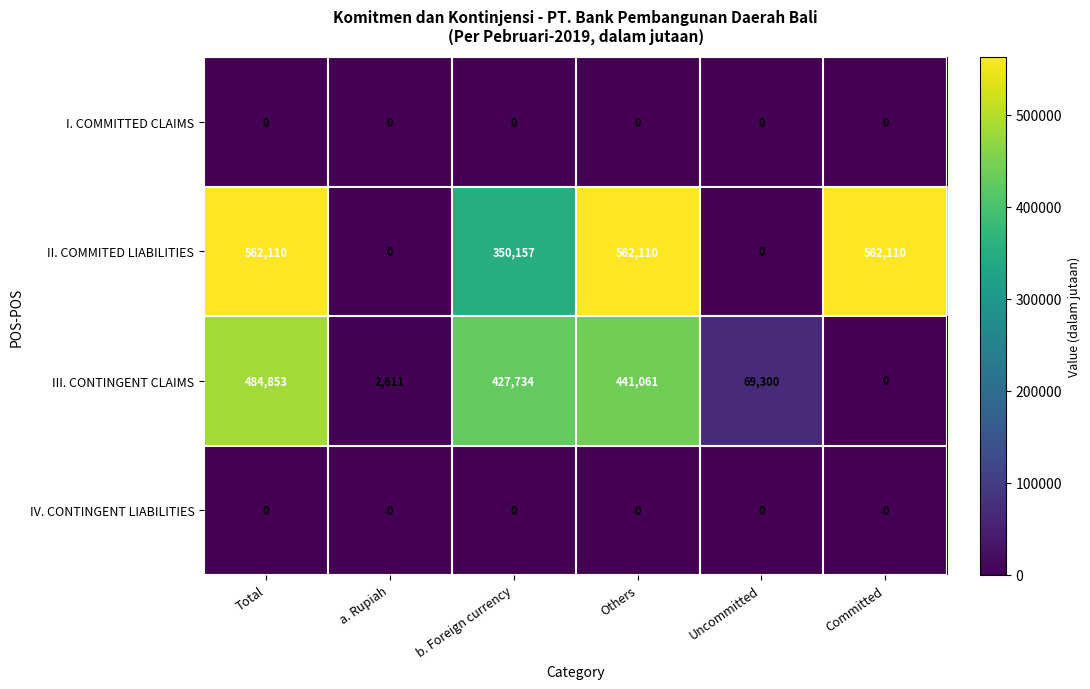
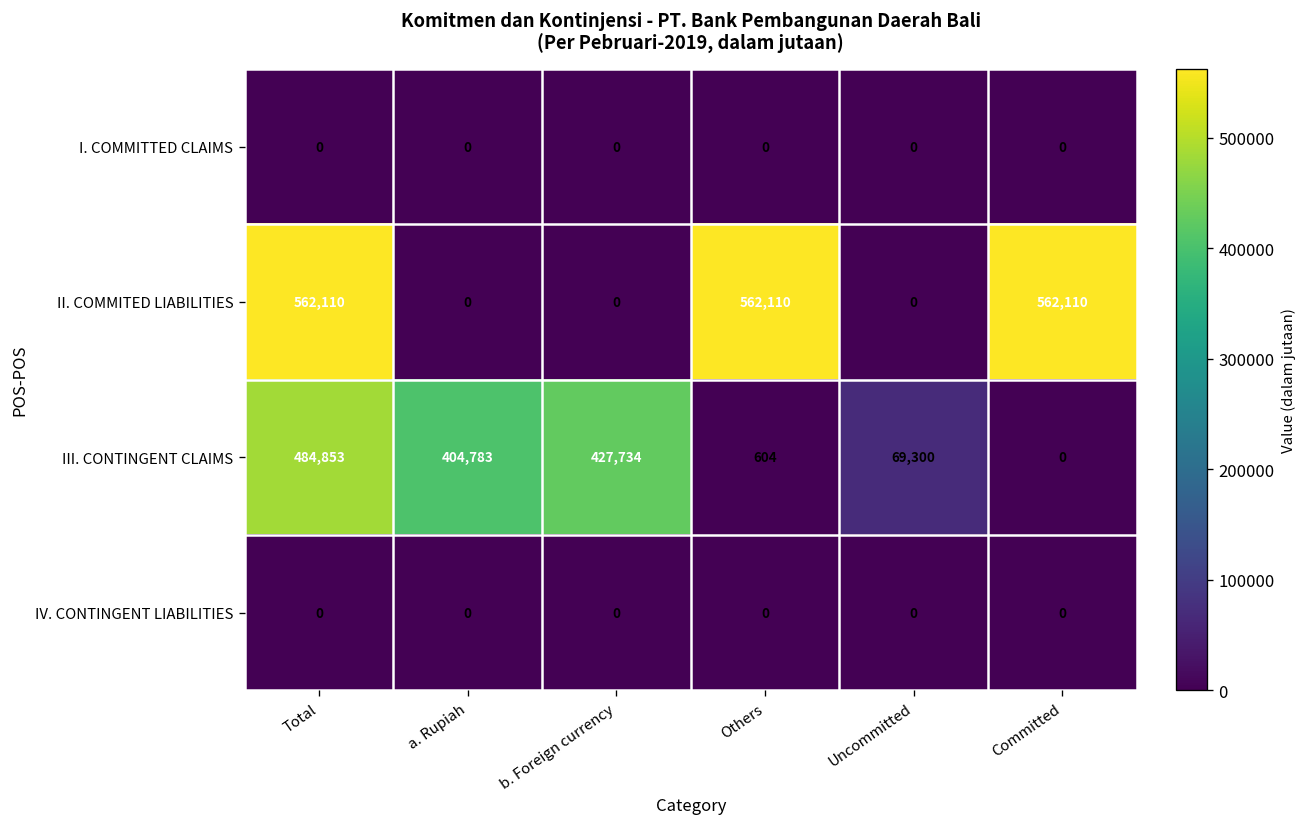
II. COMMITED LIABILITIES, b. Foreign currency: 350,157 -> 0
III. CONTINGENT CLAIMS, a. Rupiah: 2,611 -> 404,783
III. CONTINGENT CLAIMS, Others: 441,061 -> 604
